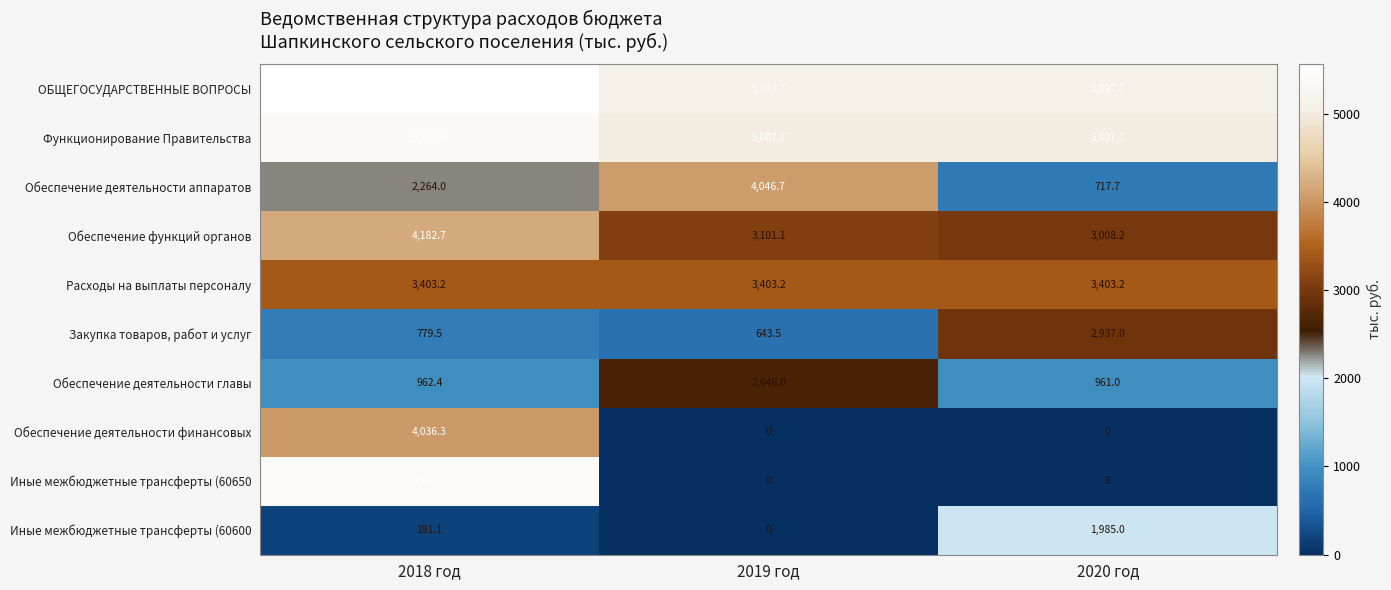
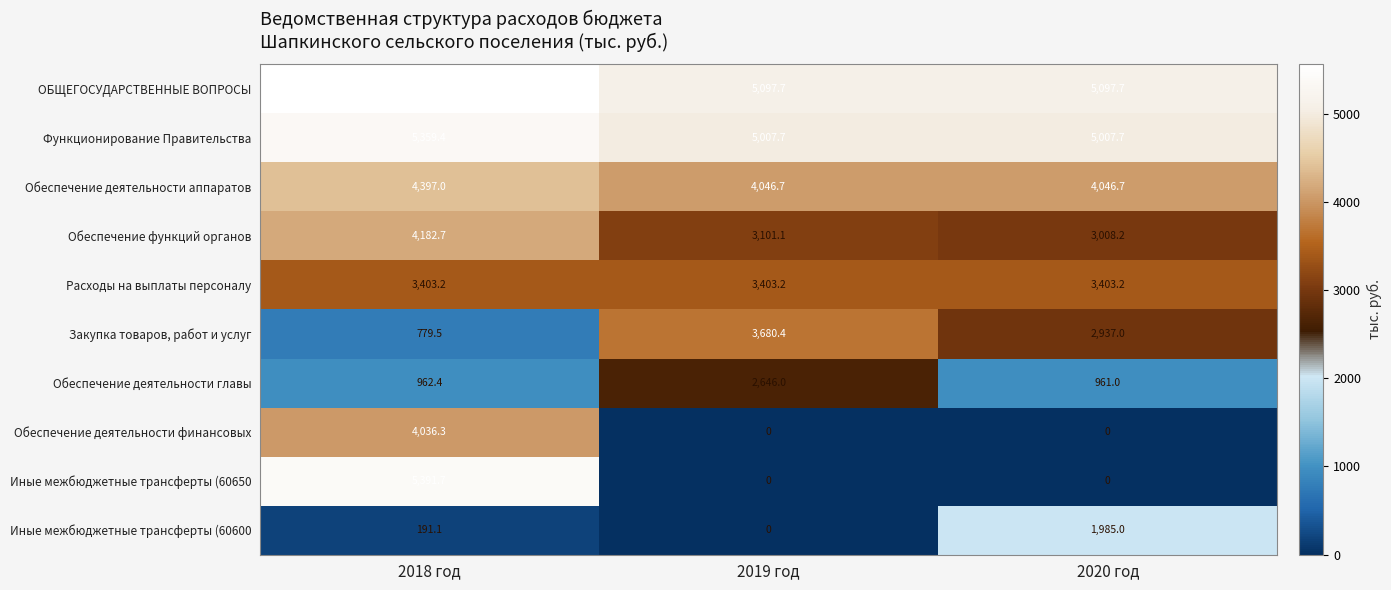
Обеспечение деятельности аппаратов, 2018 год: 2,264.0 -> 4,397.0
Обеспечение деятельности аппаратов, 2020 год: 717.7 -> 4,046.7
Закупка товаров, работ и услуг, 2019 год: 643.5 -> 3,680.4
